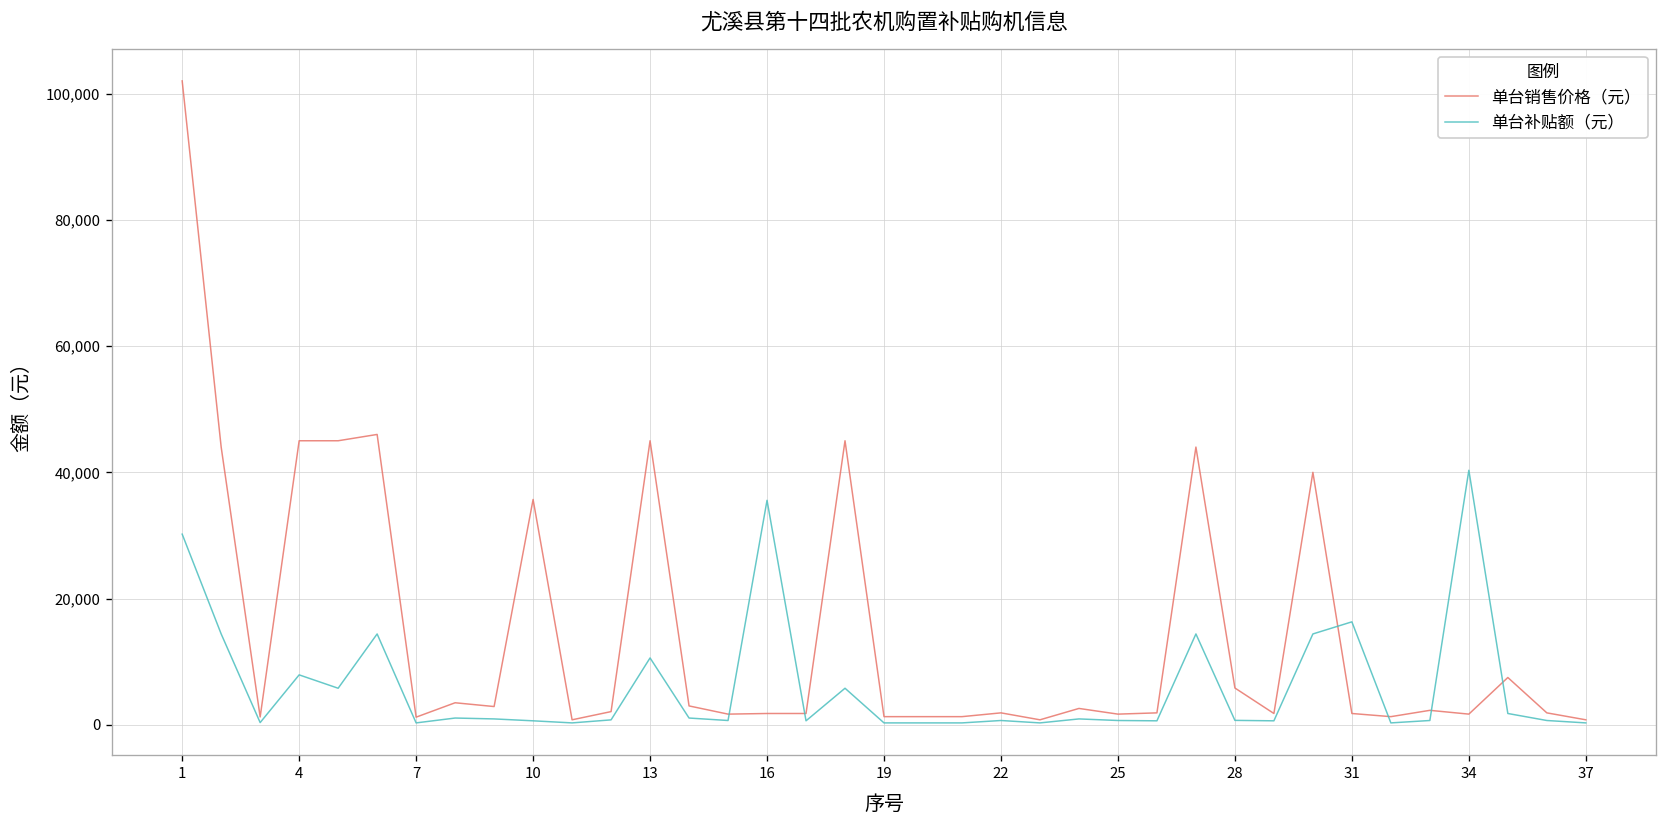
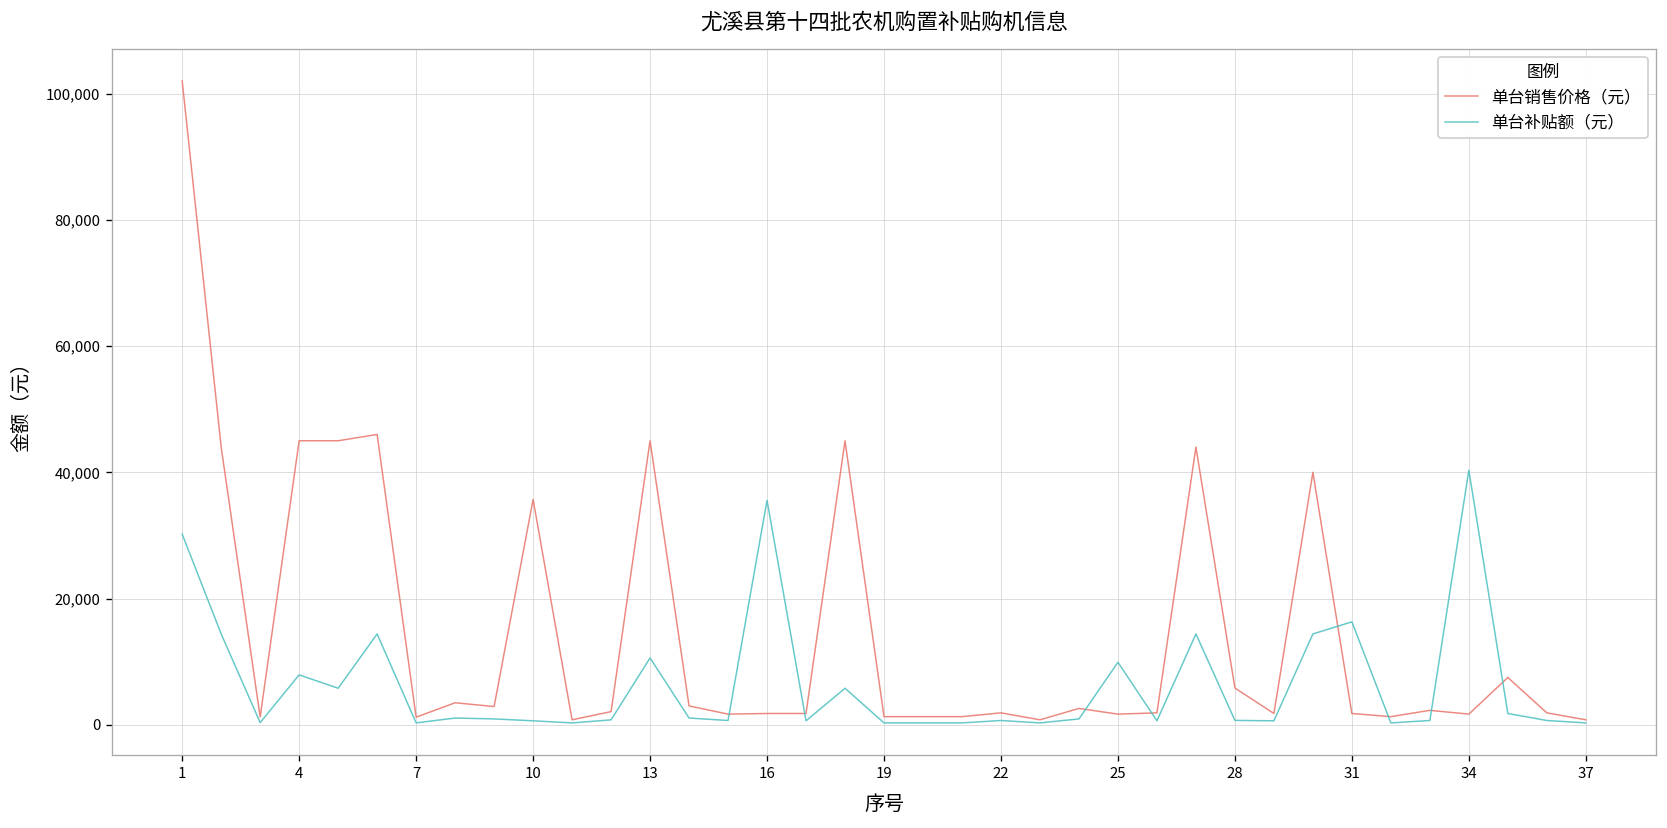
单台补贴额（元）, 25: 1,000 -> 10,000
